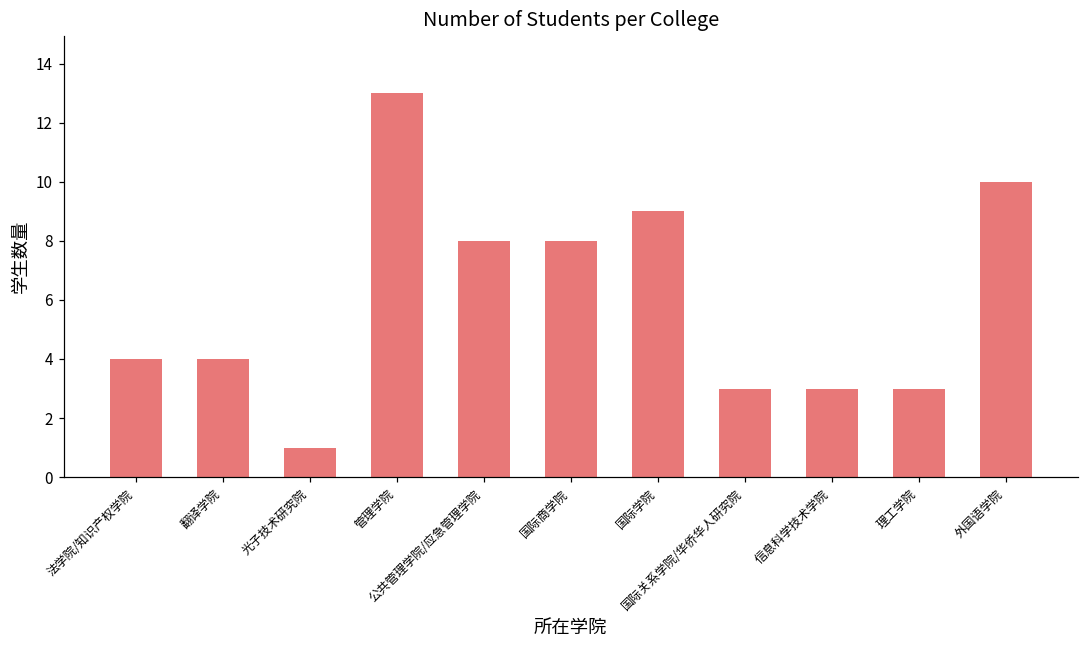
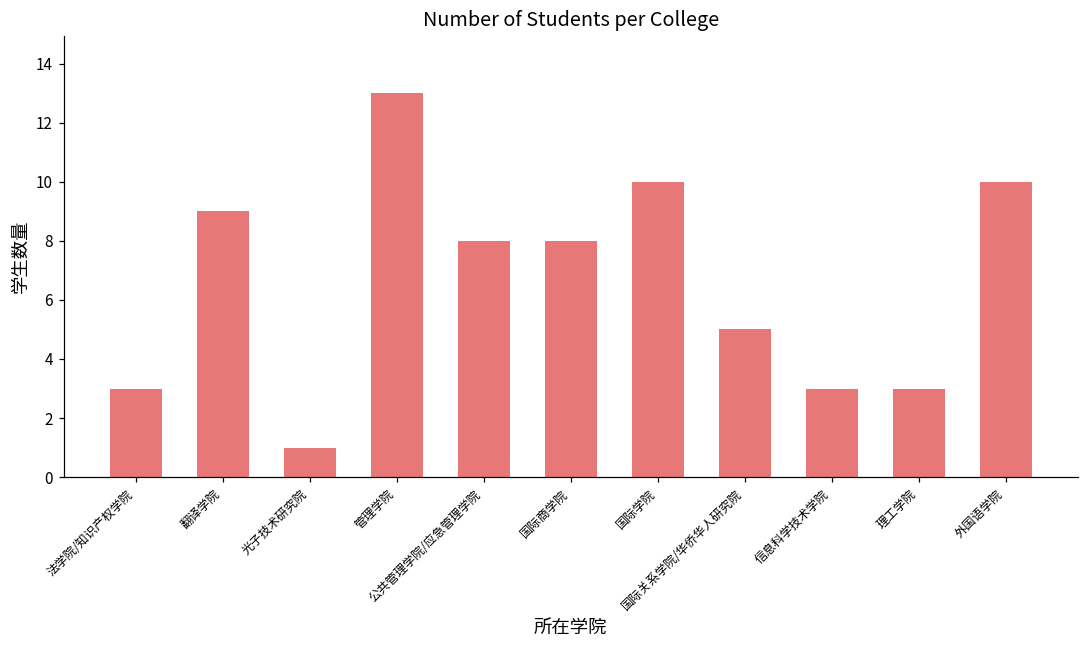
法学院/知识产权学院: 4 -> 3
翻译学院: 4 -> 9
国际学院: 9 -> 10
国际关系学院/华侨华人研究院: 3 -> 5
